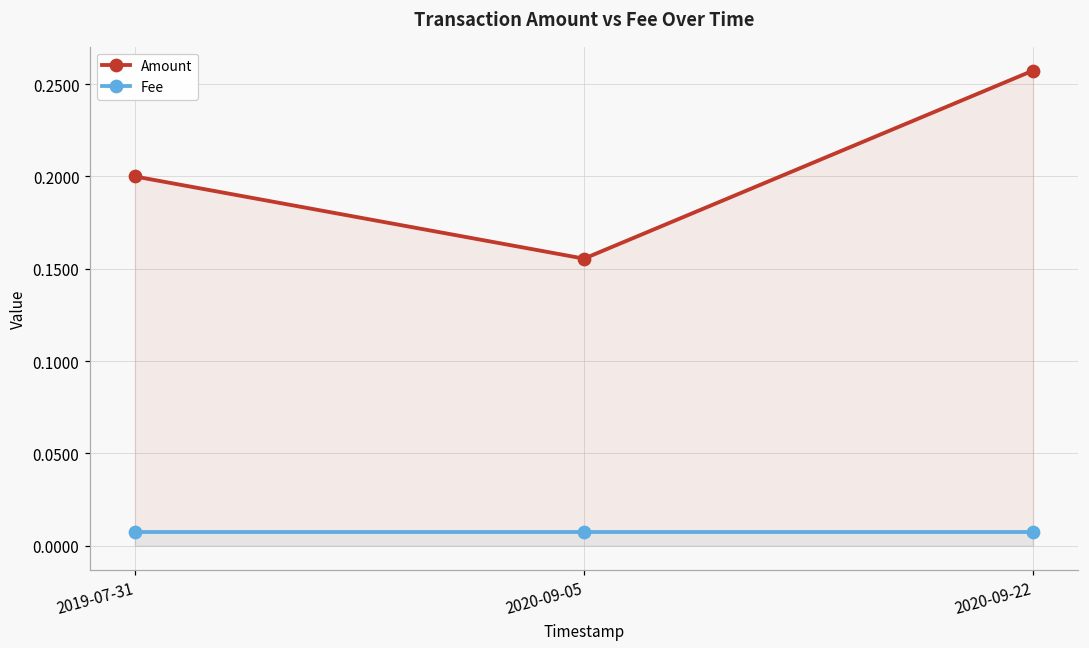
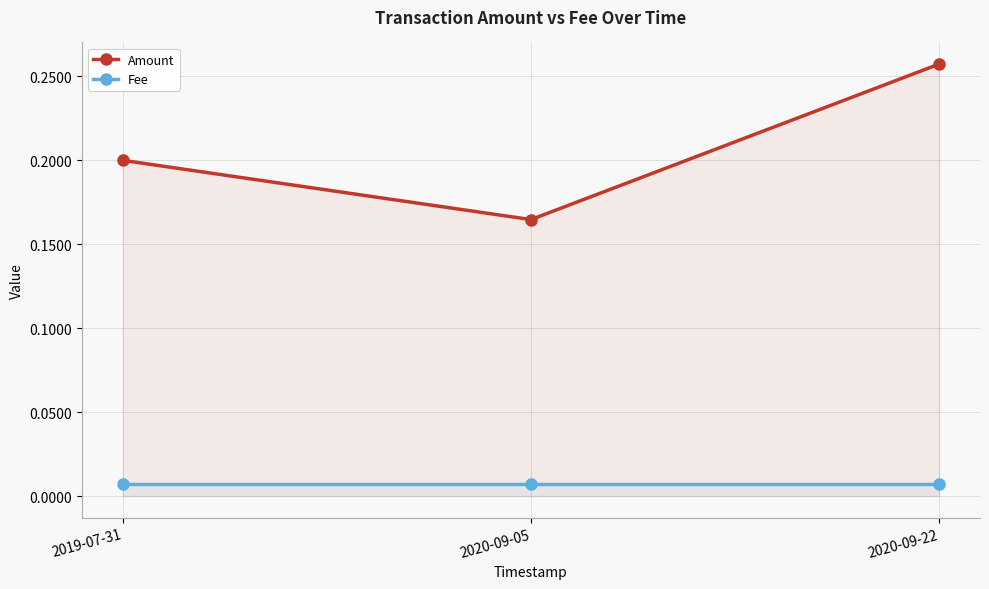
Amount, 2020-09-05: 0.156 -> 0.165
